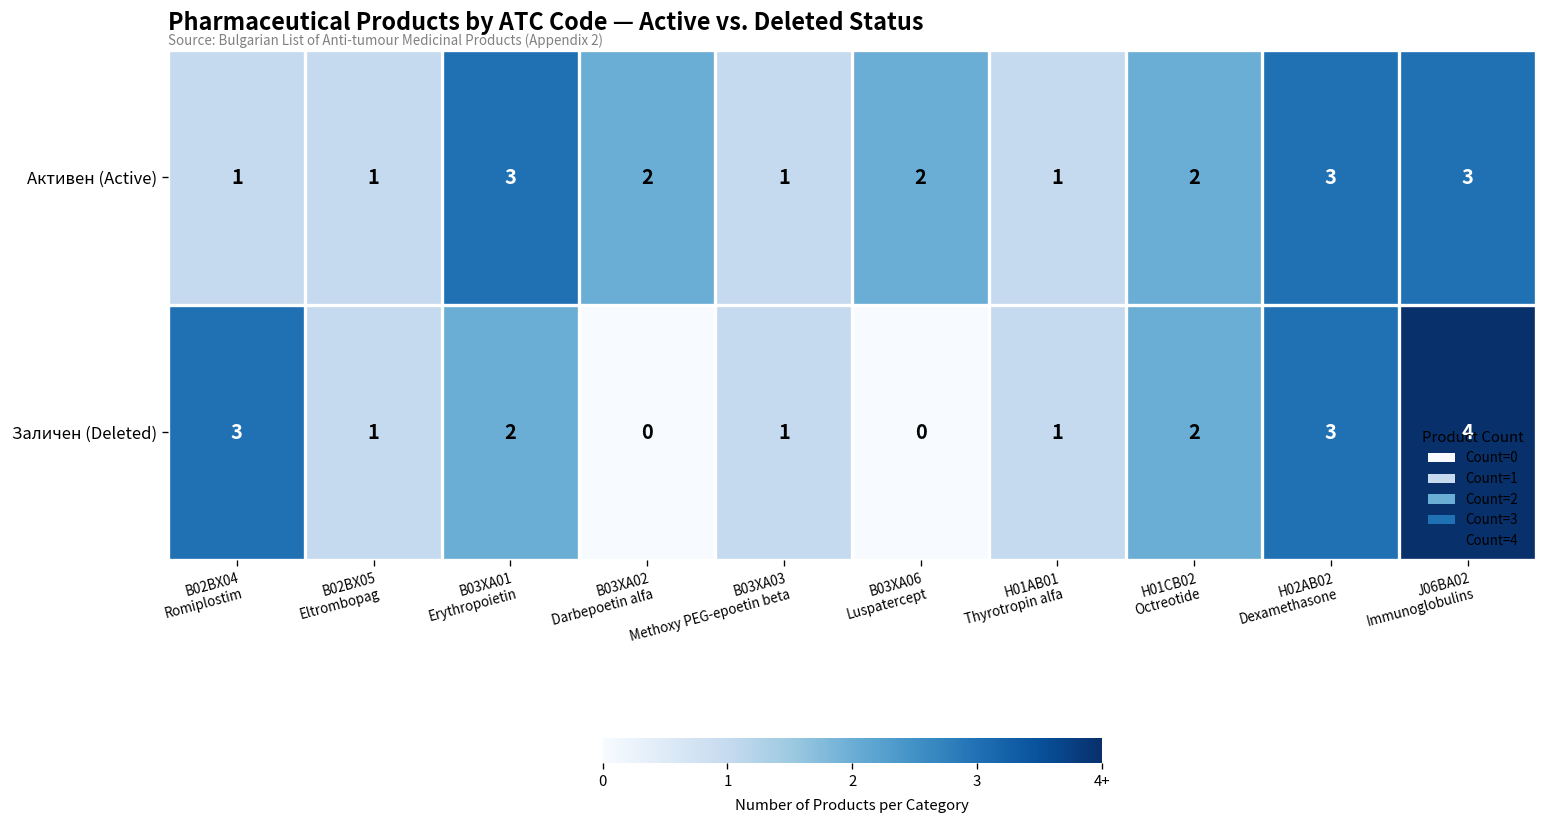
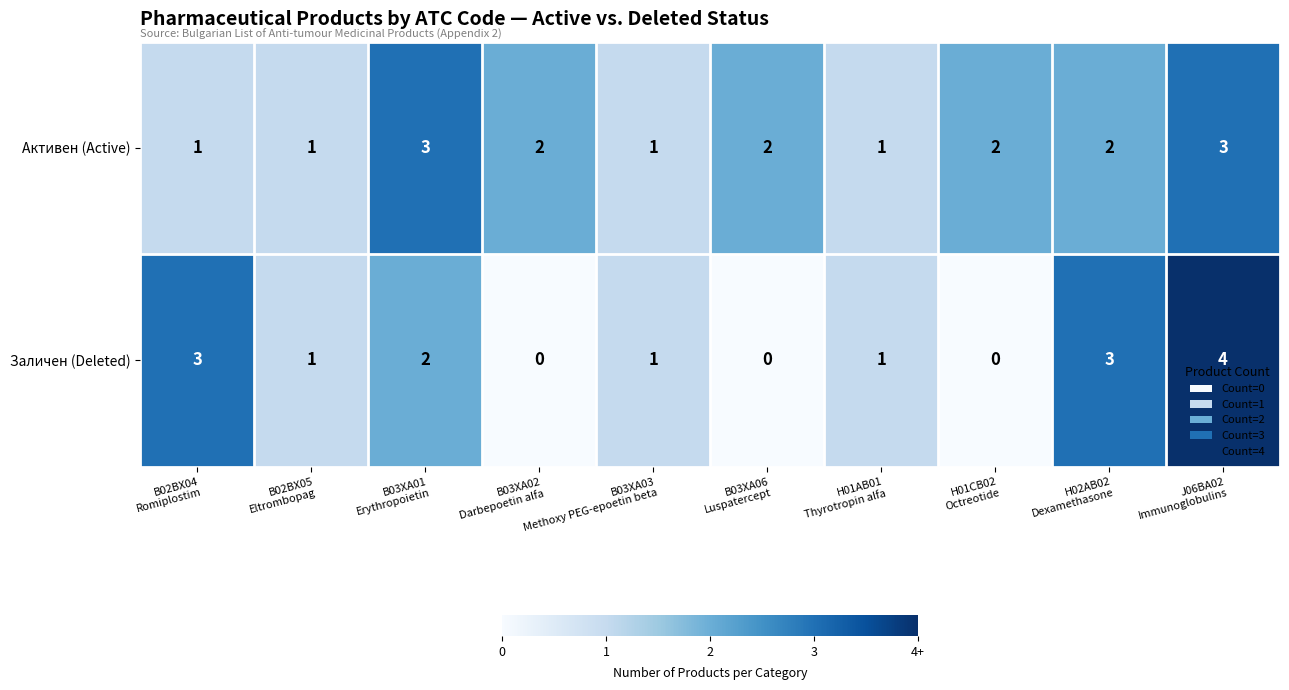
Активен (Active), H02AB02 Dexamethasone: 3 -> 2
Заличен (Deleted), H01CB02 Octreotide: 2 -> 0
